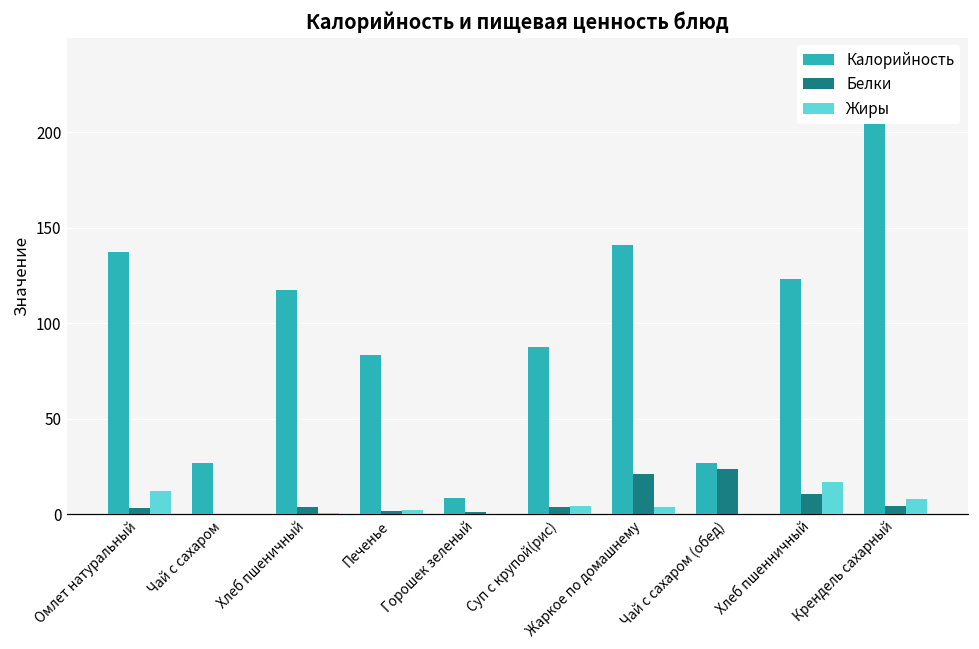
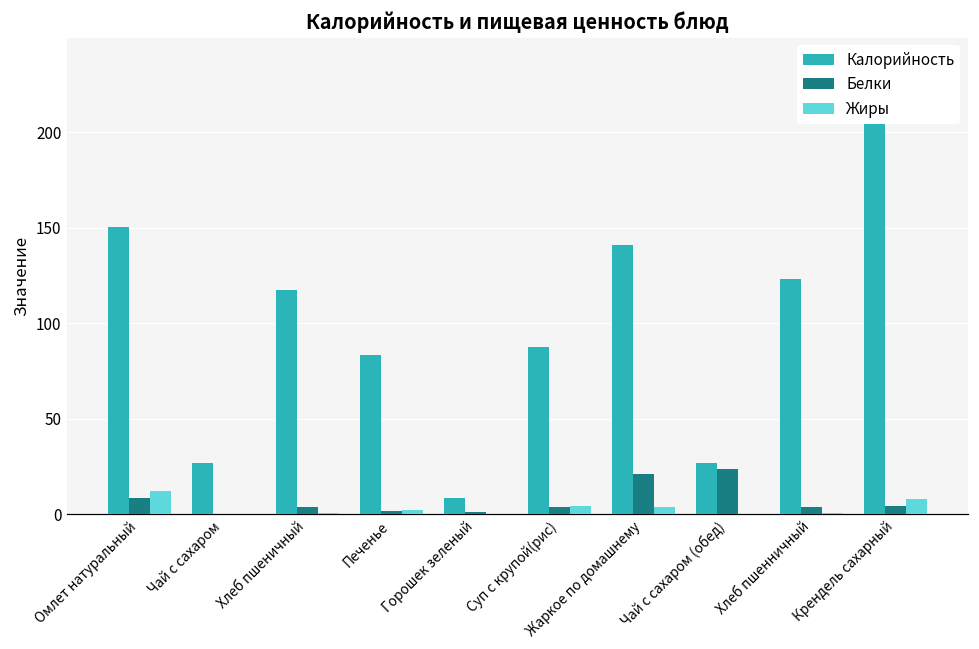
Калорийность, Омлет натуральный: 137 -> 150
Белки, Омлет натуральный: 3 -> 8
Белки, Хлеб пшенничный: 11 -> 4
Жиры, Хлеб пшенничный: 17 -> 0
